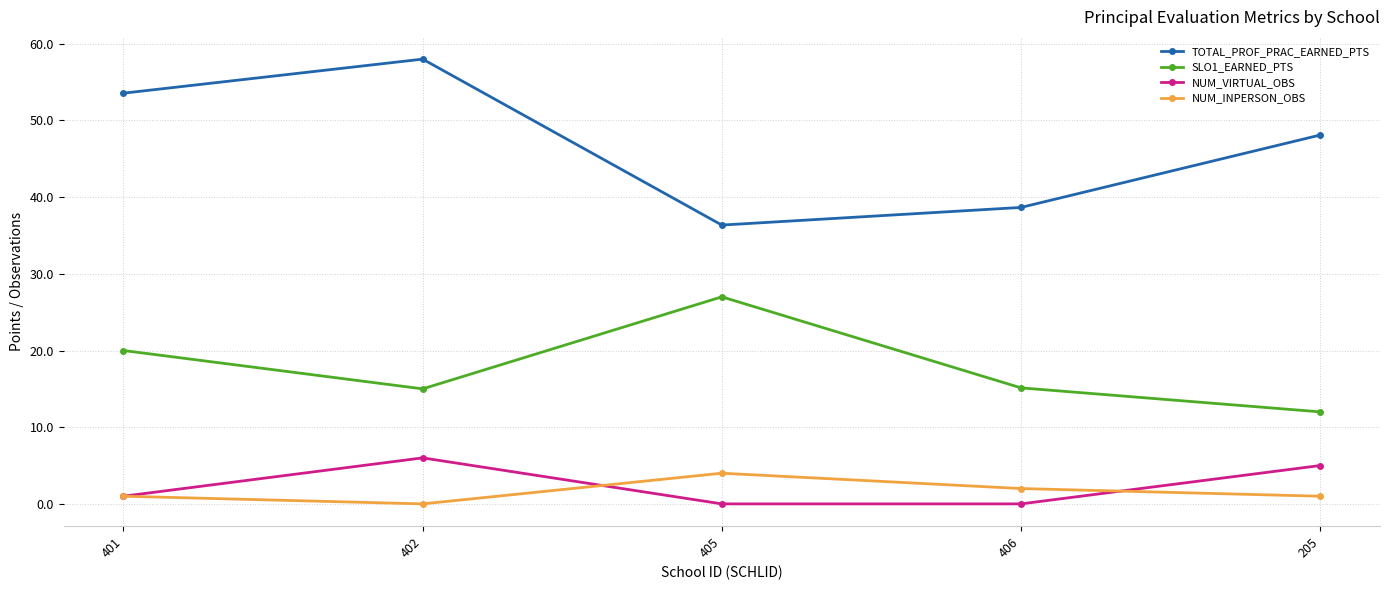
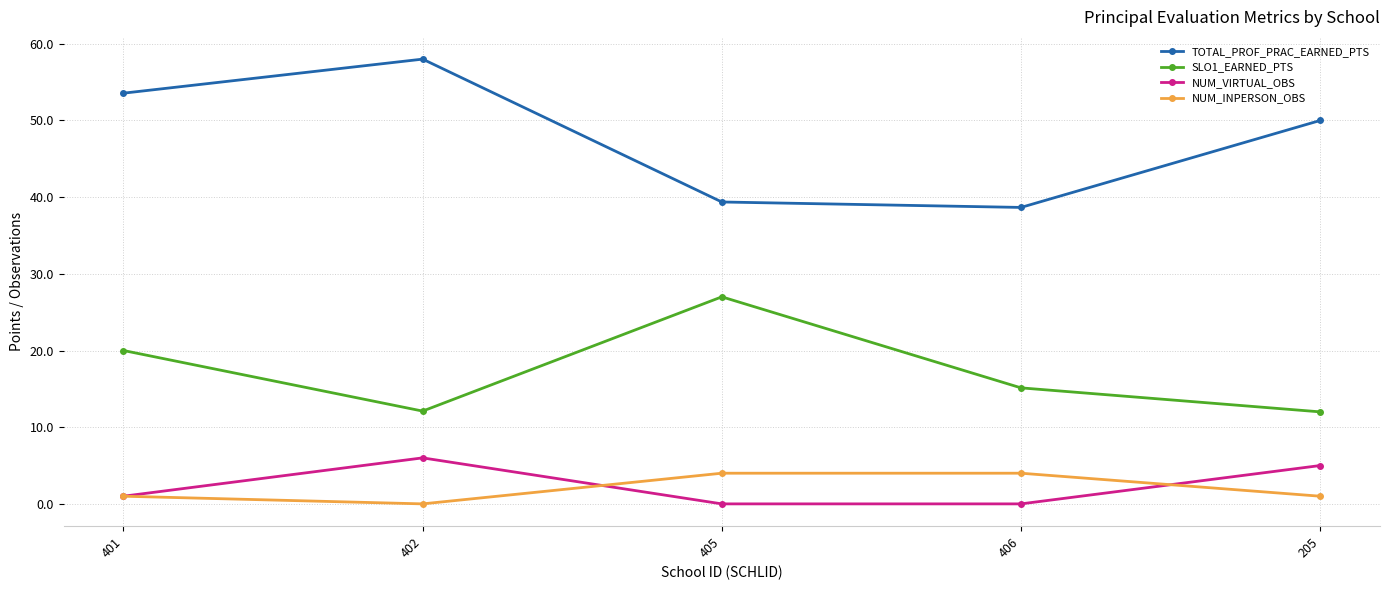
SLO1_EARNED_PTS, 402: 15 -> 12
TOTAL_PROF_PRAC_EARNED_PTS, 405: 36 -> 39
NUM_INPERSON_OBS, 406: 2 -> 4
TOTAL_PROF_PRAC_EARNED_PTS, 205: 48 -> 50
